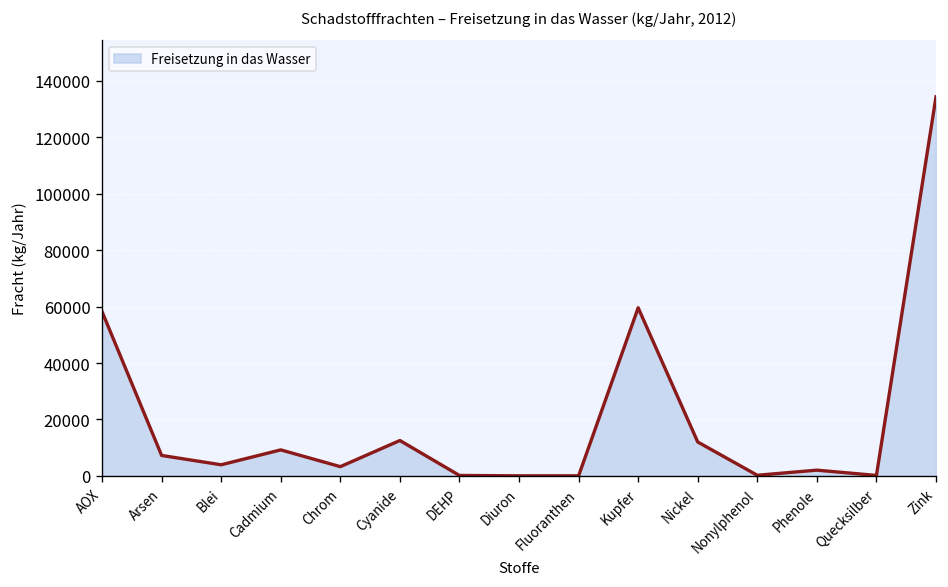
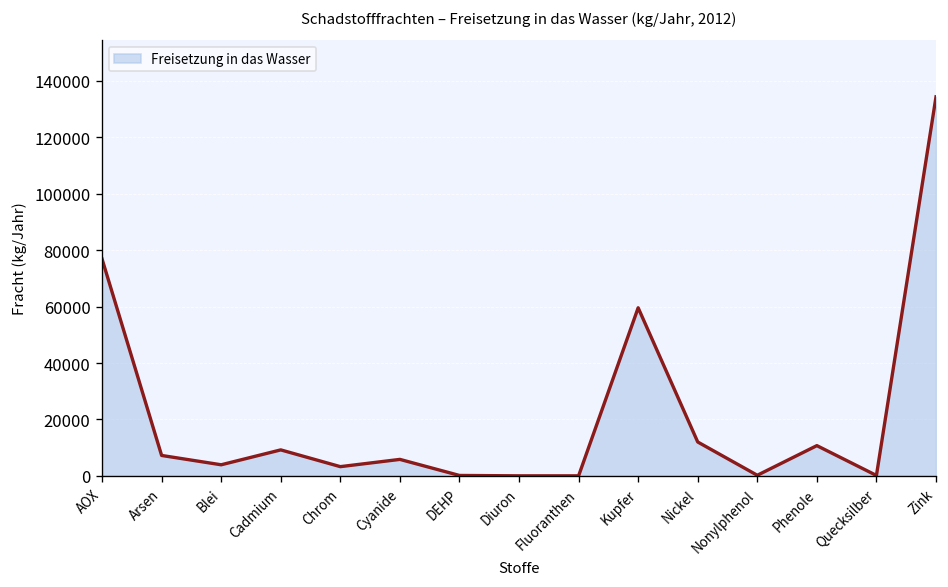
AOX: 58000 -> 77000
Cyanide: 13000 -> 6000
Phenole: 2000 -> 11000
